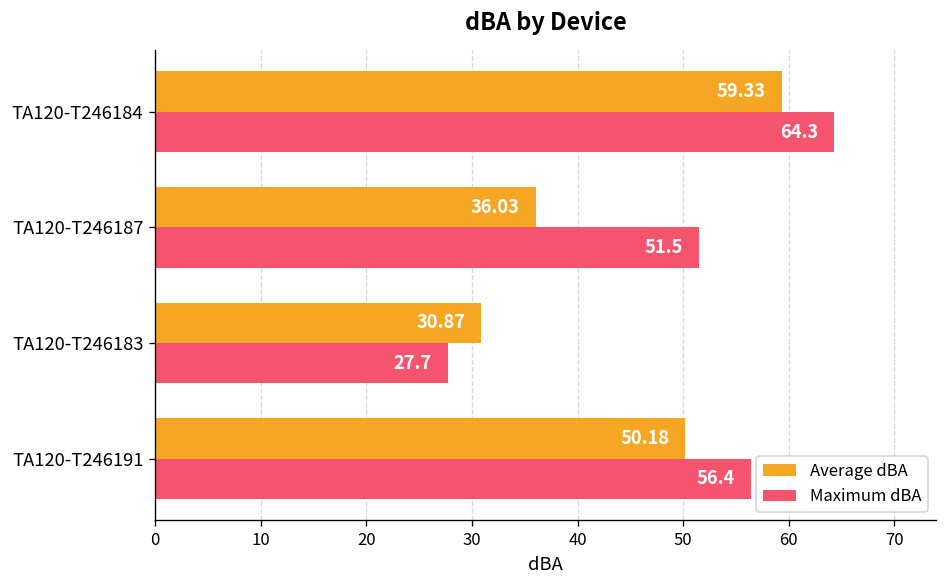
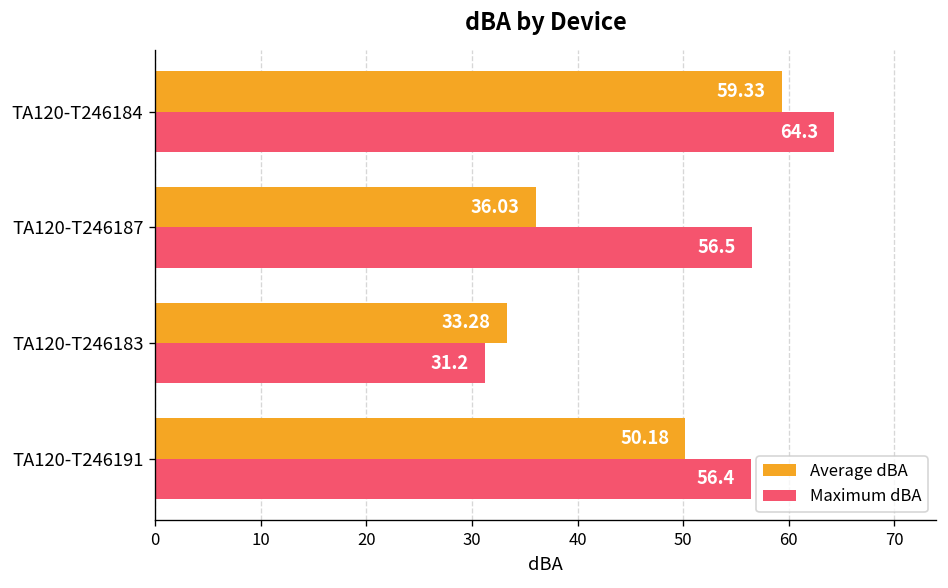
Maximum dBA, TA120-T246187: 51.5 -> 56.5
Average dBA, TA120-T246183: 30.87 -> 33.28
Maximum dBA, TA120-T246183: 27.7 -> 31.2
